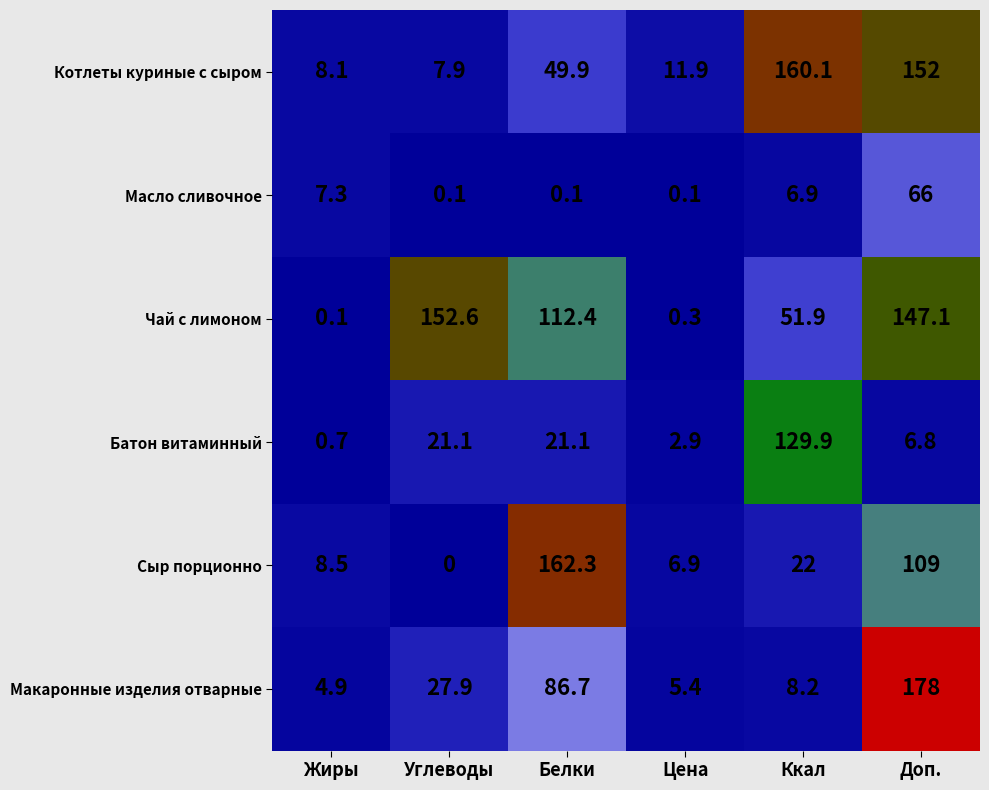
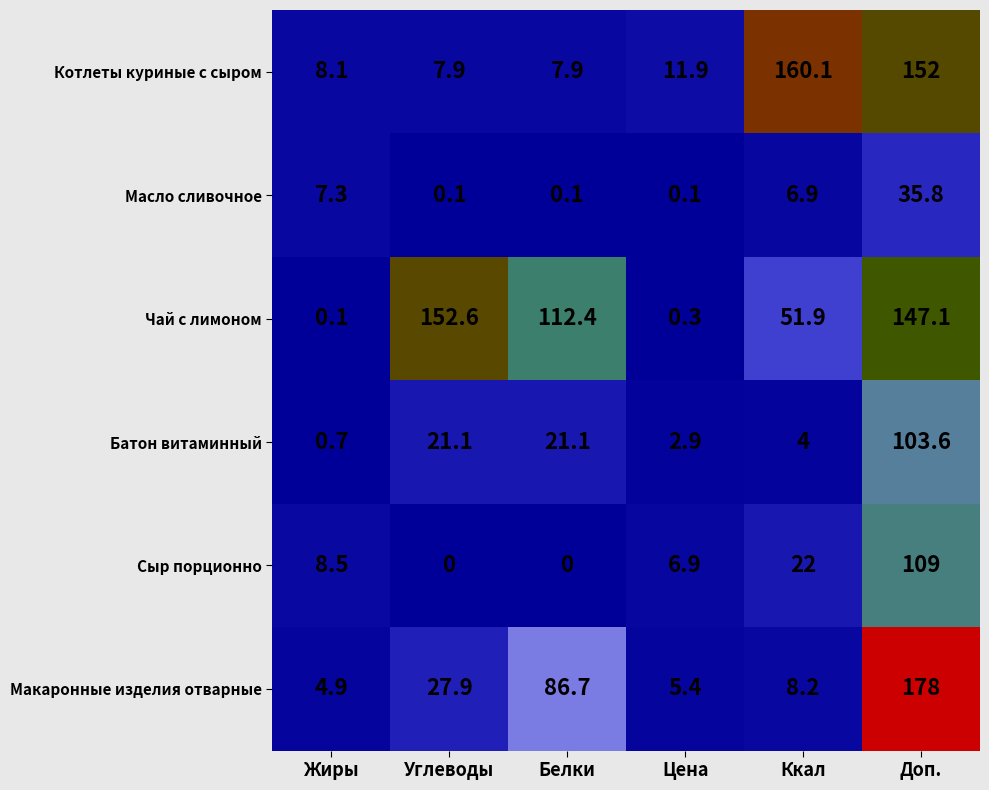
Котлеты куриные с сыром, Белки: 49.9 -> 7.9
Масло сливочное, Доп.: 66 -> 35.8
Батон витаминный, Ккал: 129.9 -> 4
Батон витаминный, Доп.: 6.8 -> 103.6
Сыр порционно, Белки: 162.3 -> 0
